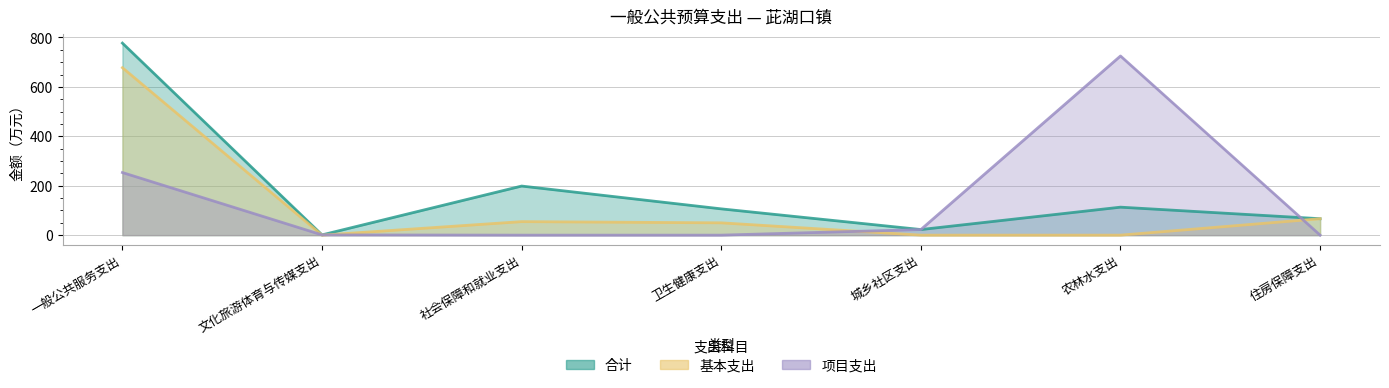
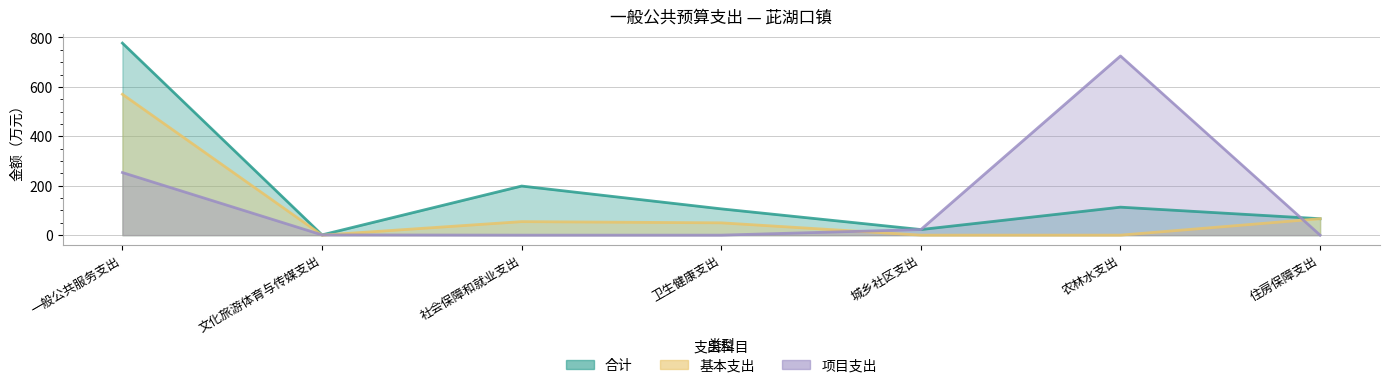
基本支出, 一般公共服务支出: 680 -> 570
